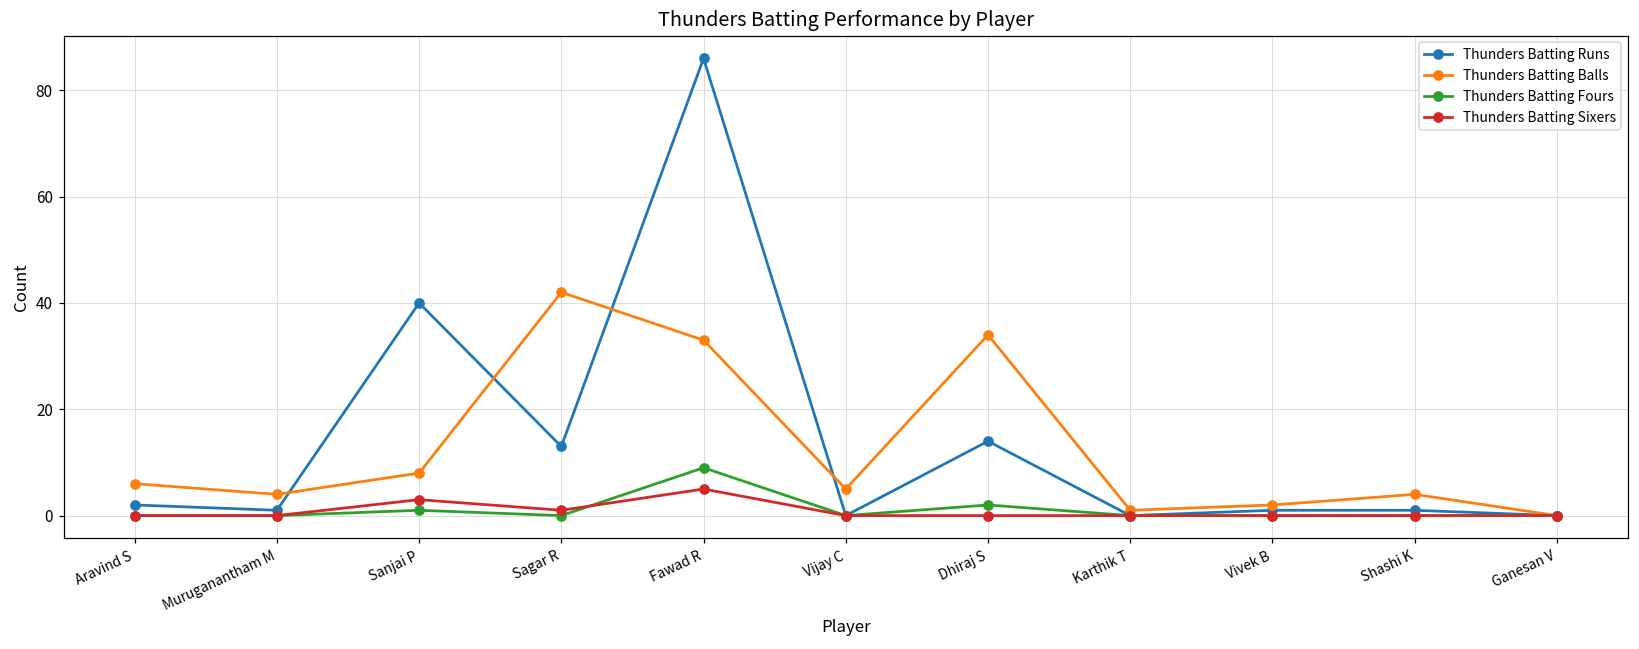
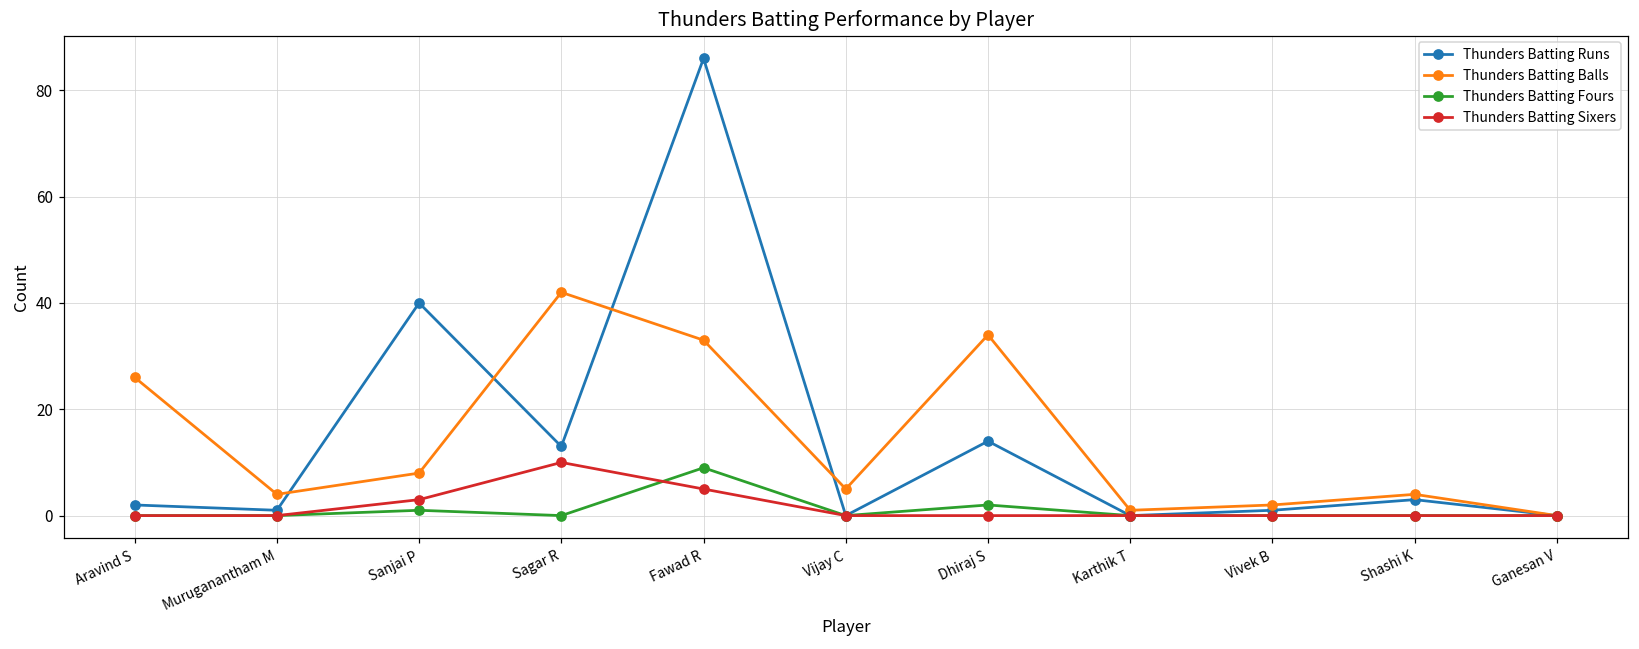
Thunders Batting Balls, Aravind S: 6 -> 26
Thunders Batting Sixers, Sagar R: 1 -> 10
Thunders Batting Runs, Shashi K: 1 -> 3
